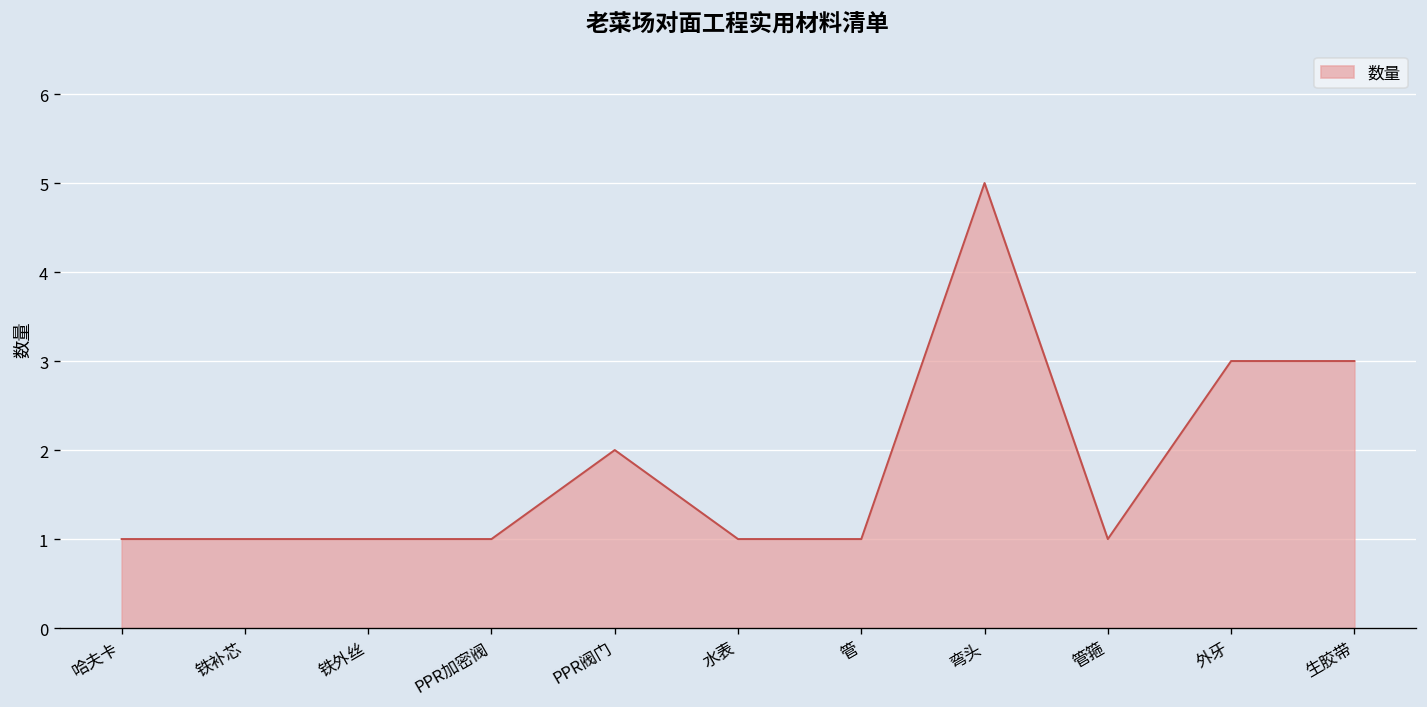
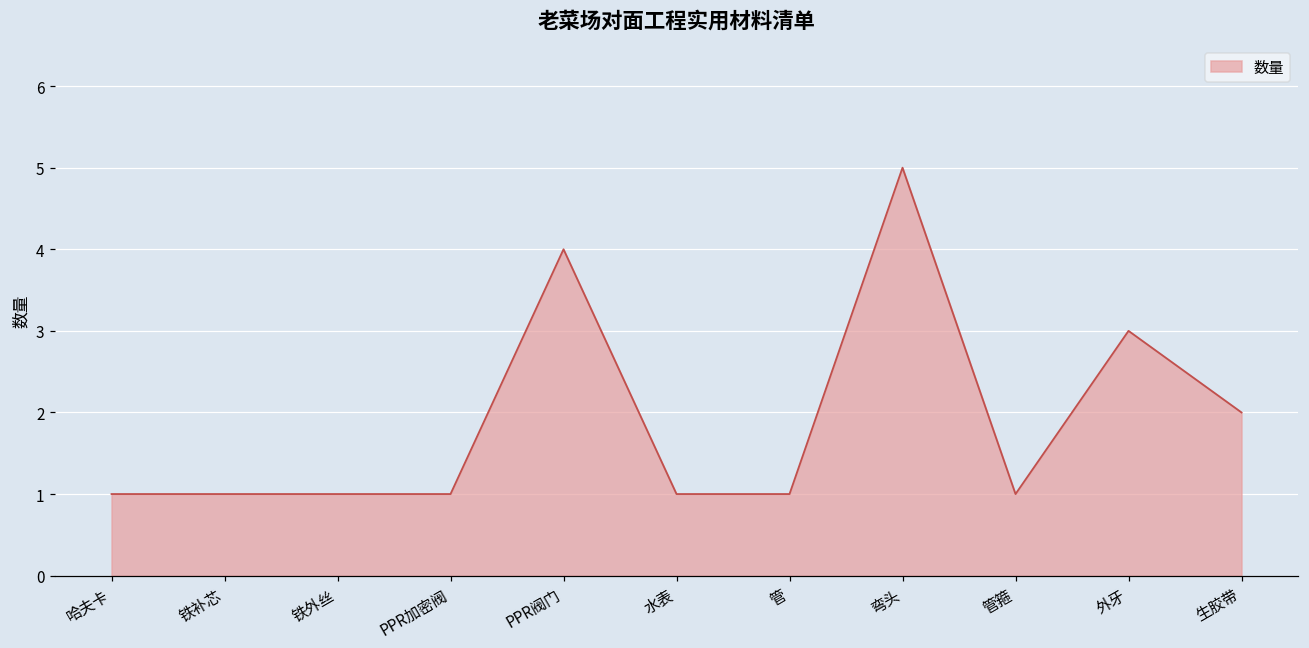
PPR阀门: 2 -> 4
生胶带: 3 -> 2
